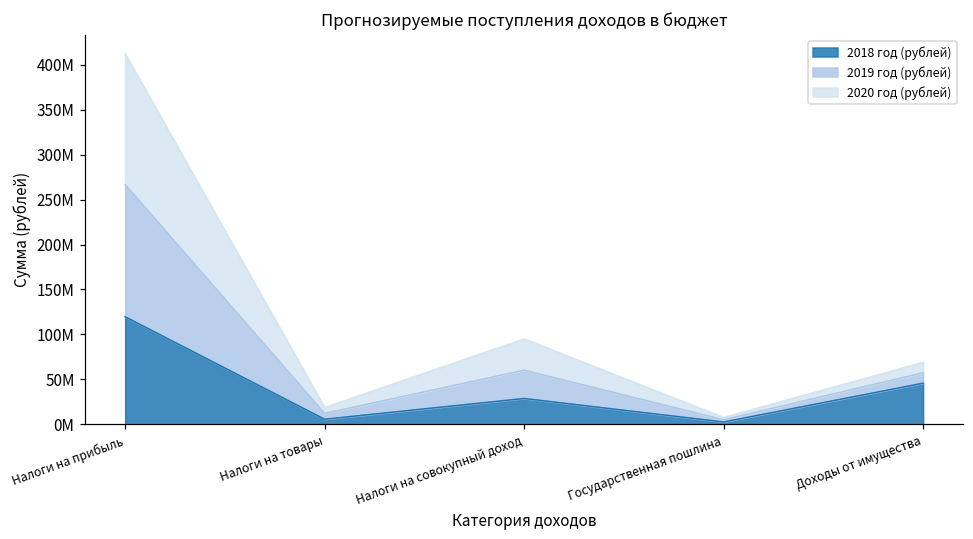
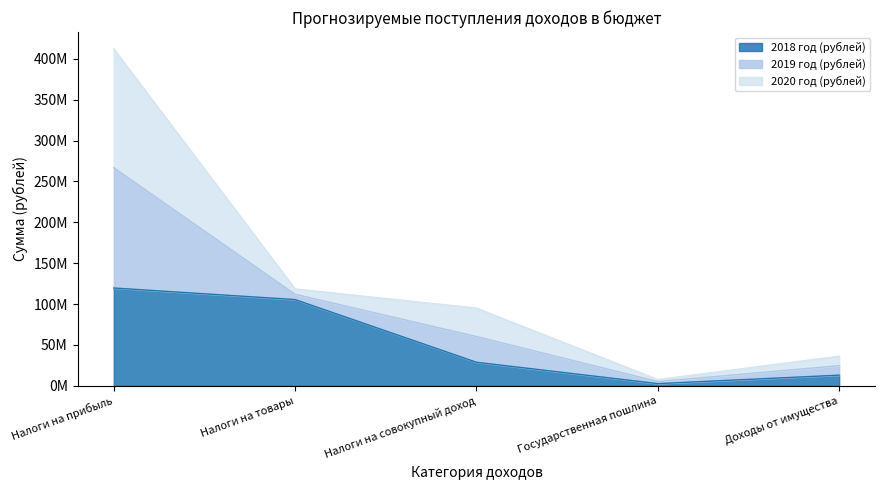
2018 год (рублей), Налоги на товары: 10000000 -> 110000000
2018 год (рублей), Доходы от имущества: 50000000 -> 10000000
